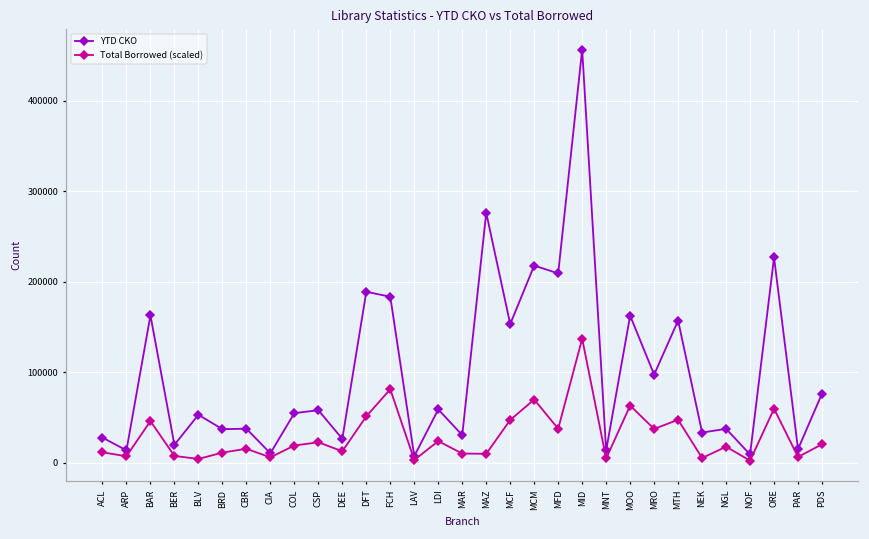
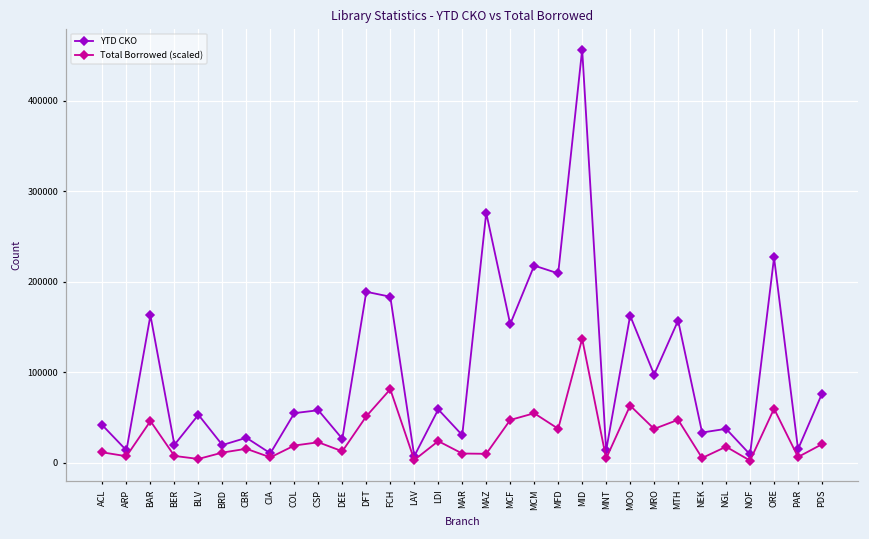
YTD CKO, ACL: 30000 -> 40000
YTD CKO, BRD: 40000 -> 20000
YTD CKO, CBR: 40000 -> 30000
Total Borrowed (scaled), MCM: 70000 -> 50000
